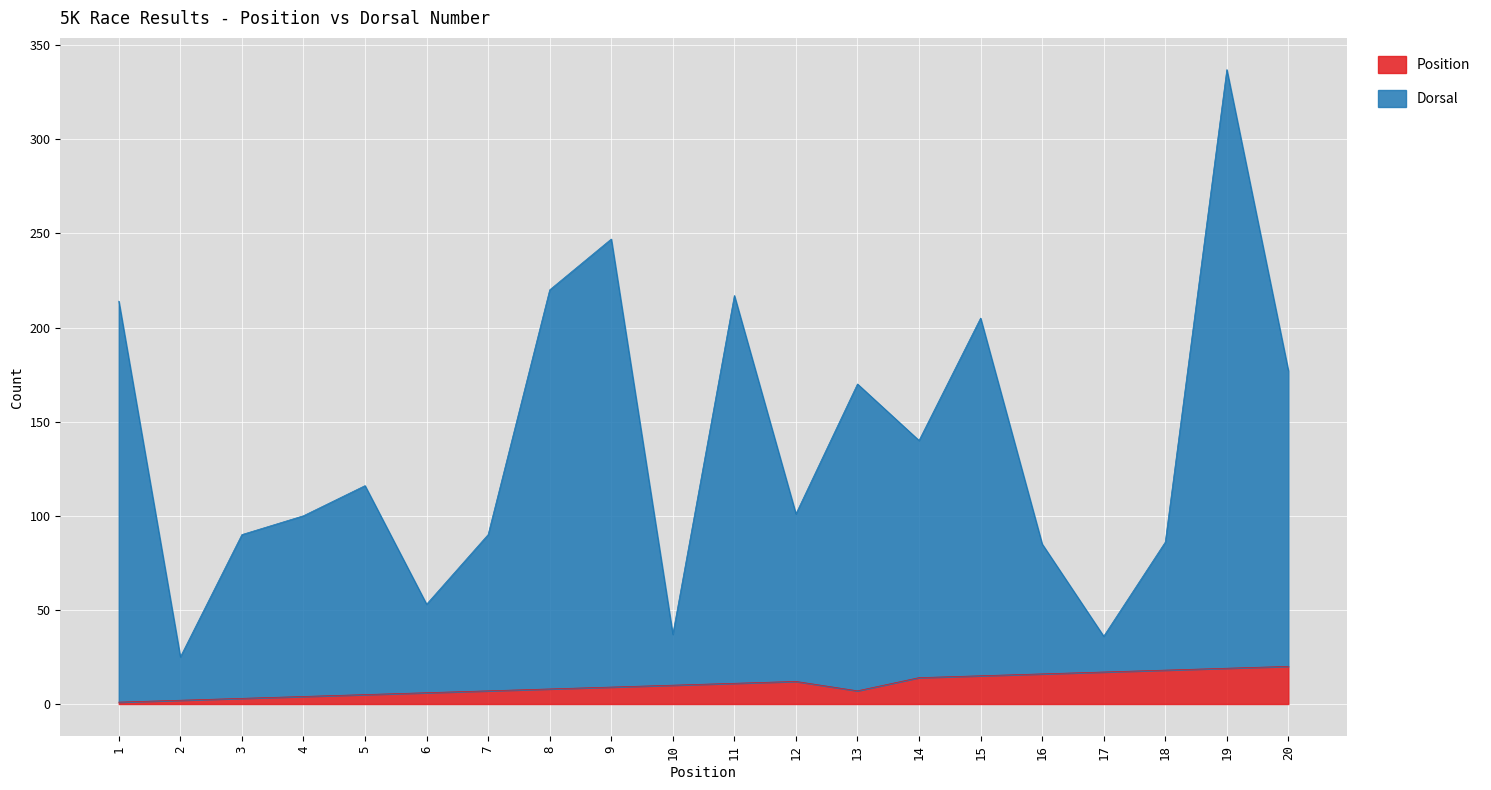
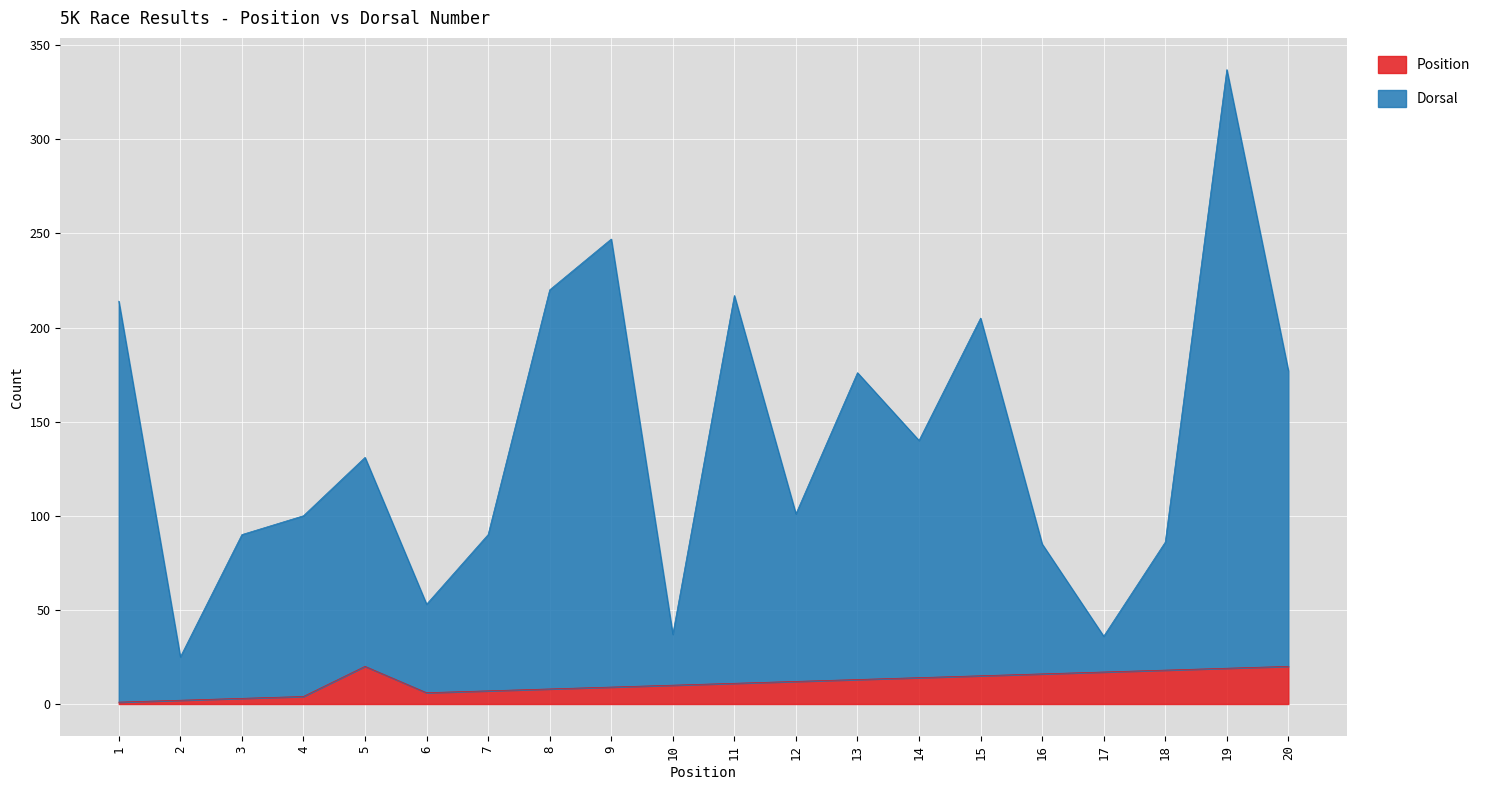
Position, 5: 5 -> 20
Position, 13: 7 -> 13
